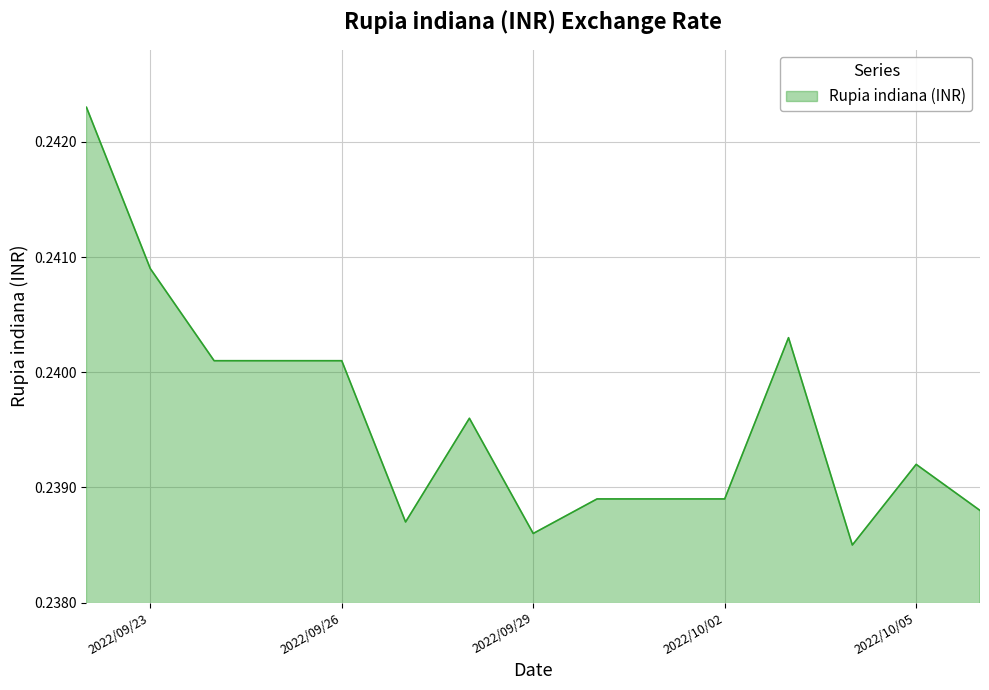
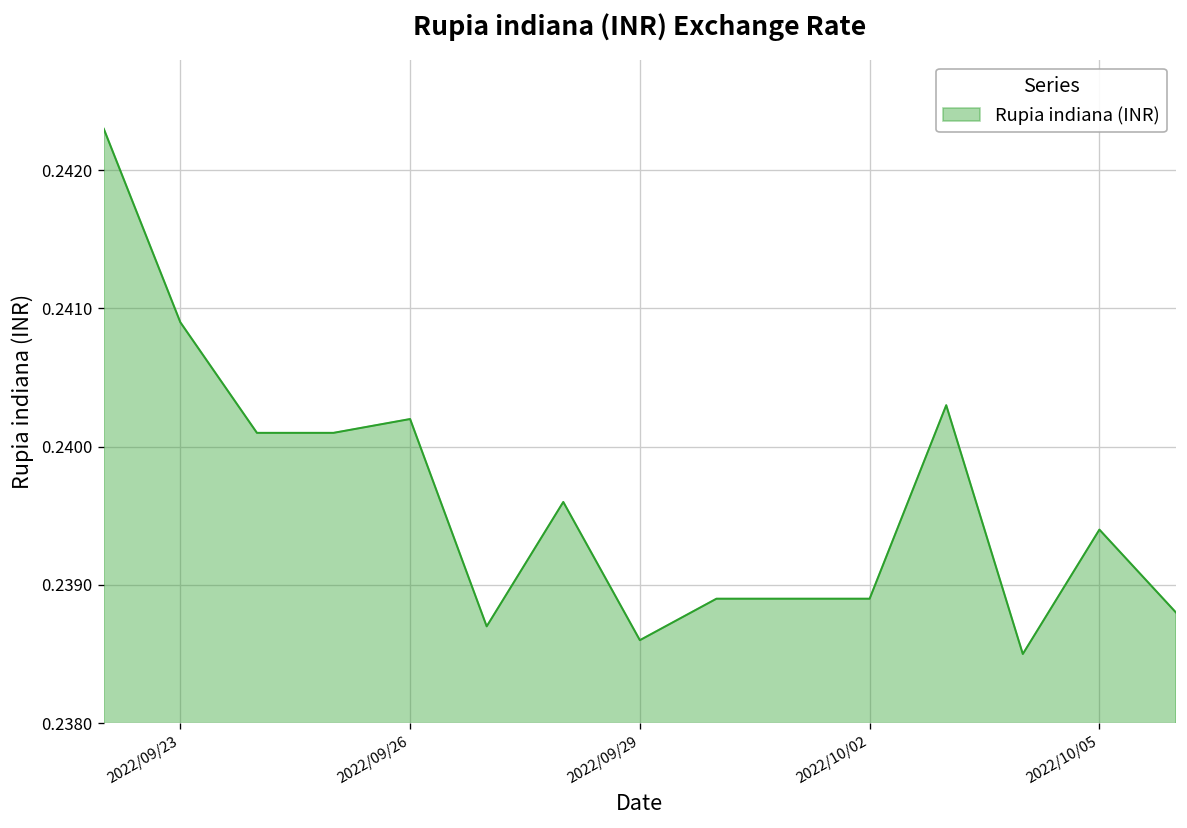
2022/09/26: 0.2401 -> 0.2402
2022/10/05: 0.2392 -> 0.2394
